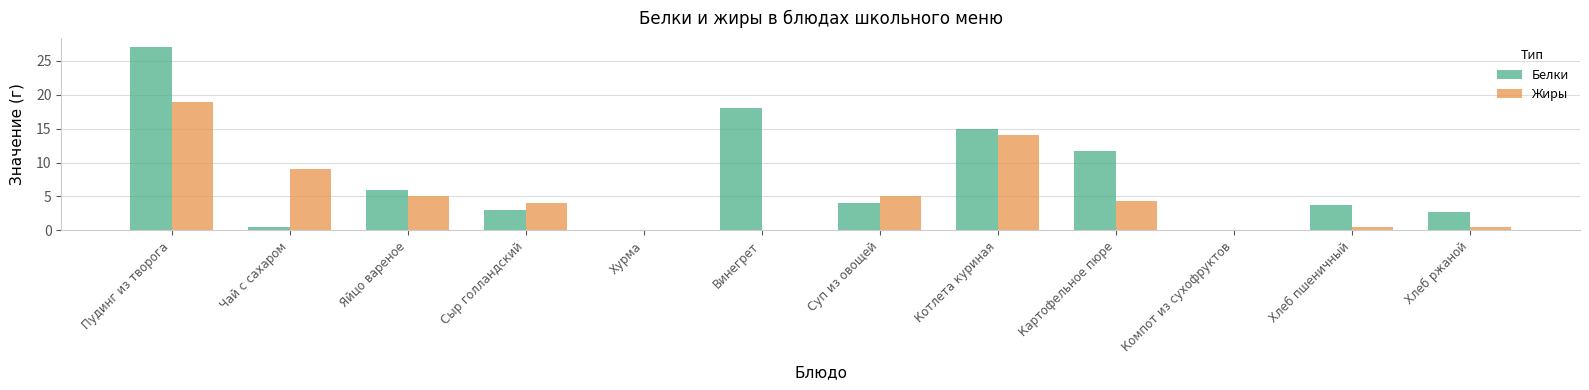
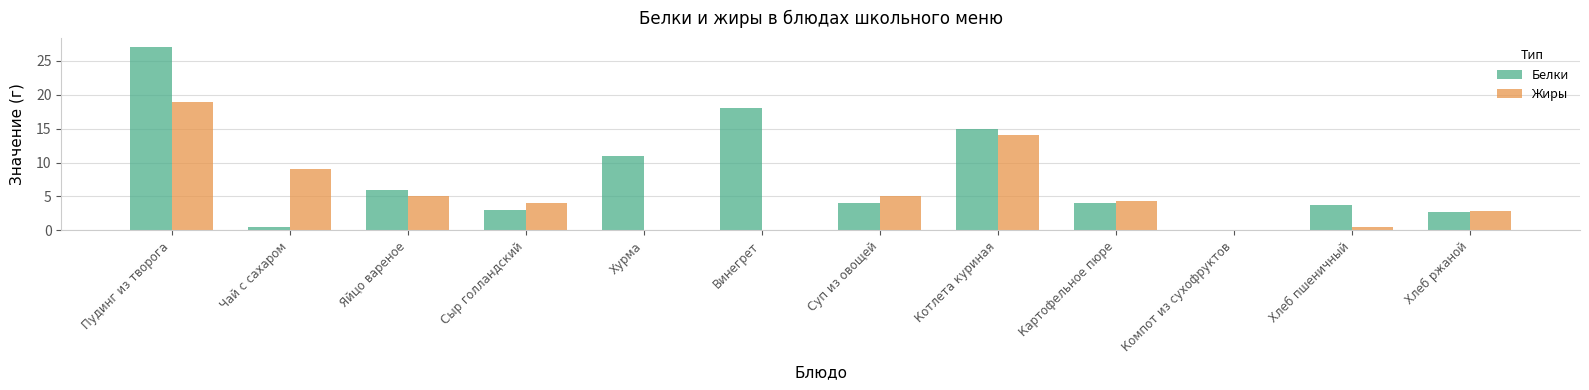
Белки, Хурма: 0 -> 11
Белки, Картофельное пюре: 12 -> 4
Жиры, Хлеб ржаной: 1 -> 3
